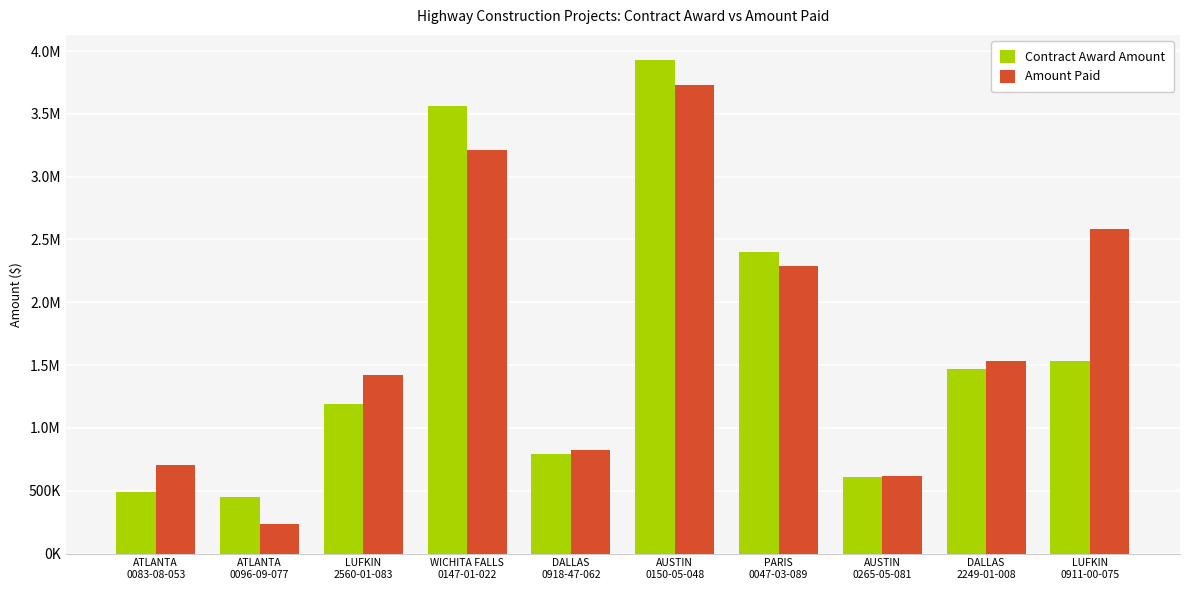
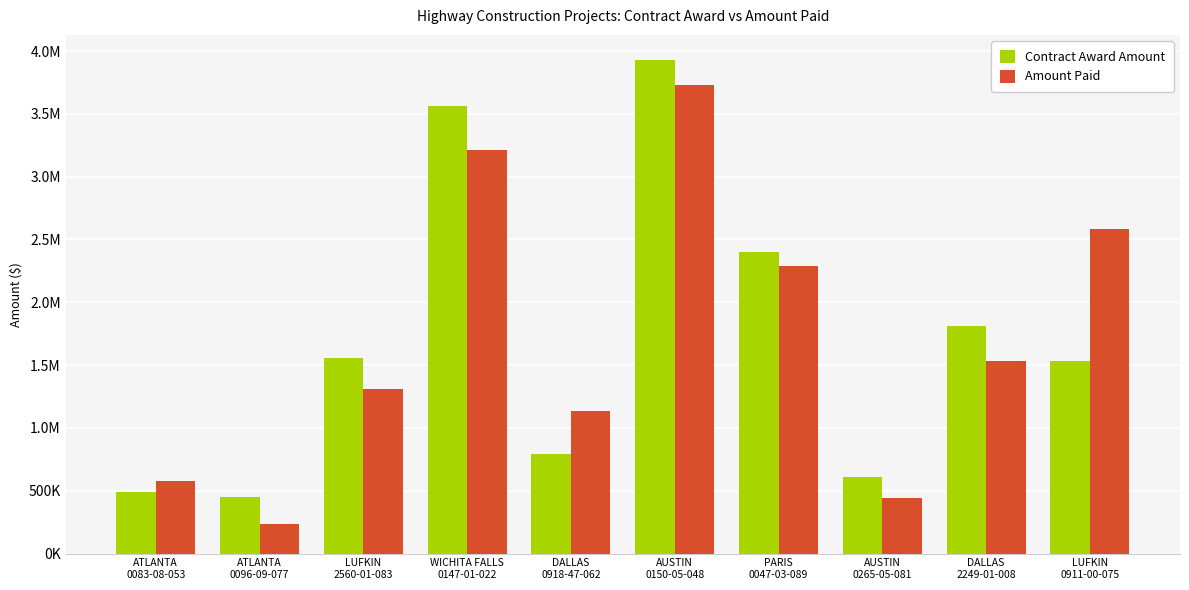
Amount Paid, ATLANTA 0083-08-053: 700000 -> 580000
Contract Award Amount, LUFKIN 2560-01-083: 1190000 -> 1560000
Amount Paid, LUFKIN 2560-01-083: 1420000 -> 1310000
Amount Paid, DALLAS 0918-47-062: 830000 -> 1130000
Amount Paid, AUSTIN 0265-05-081: 620000 -> 440000
Contract Award Amount, DALLAS 2249-01-008: 1470000 -> 1810000
